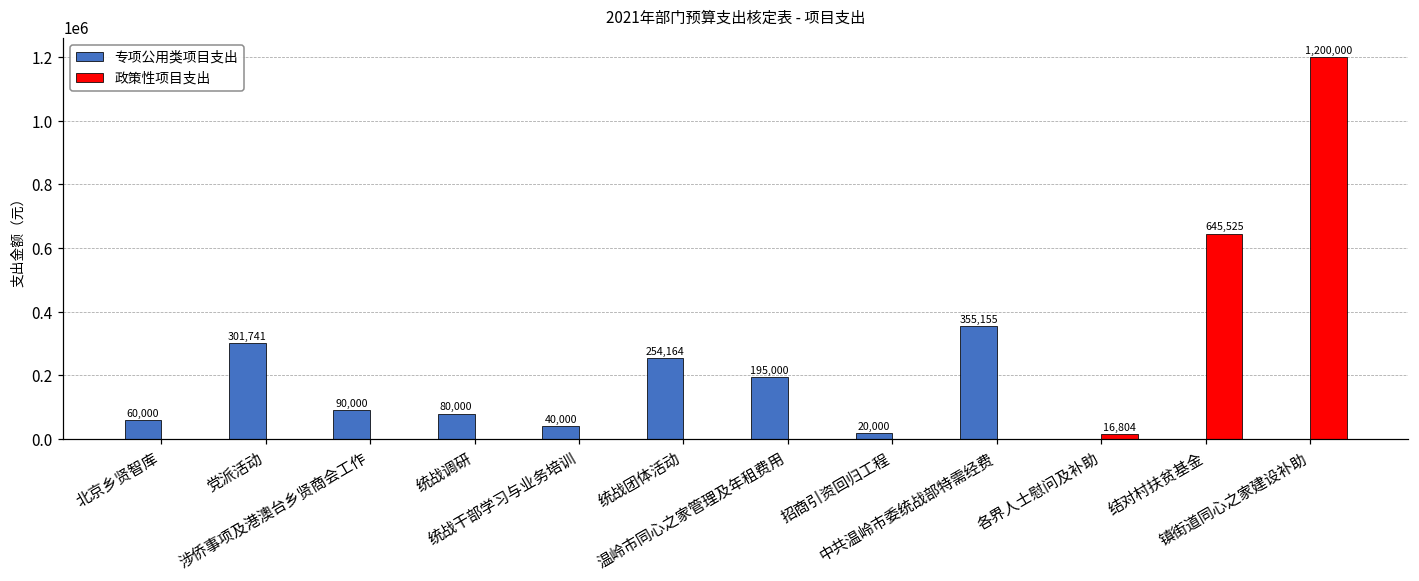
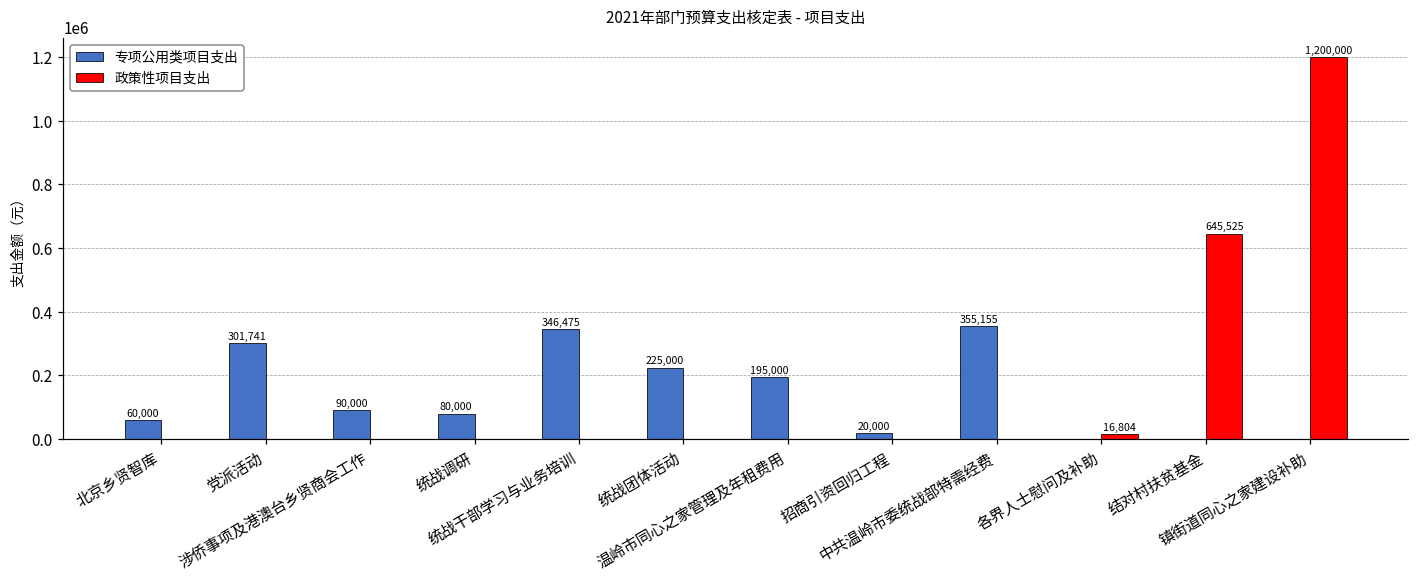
专项公用类项目支出, 统战干部学习与业务培训: 40,000 -> 346,475
专项公用类项目支出, 统战团体活动: 254,164 -> 225,000
